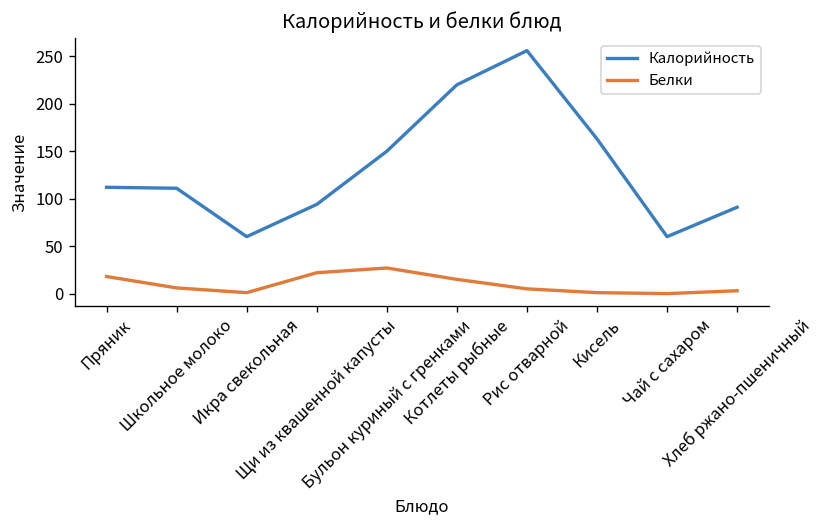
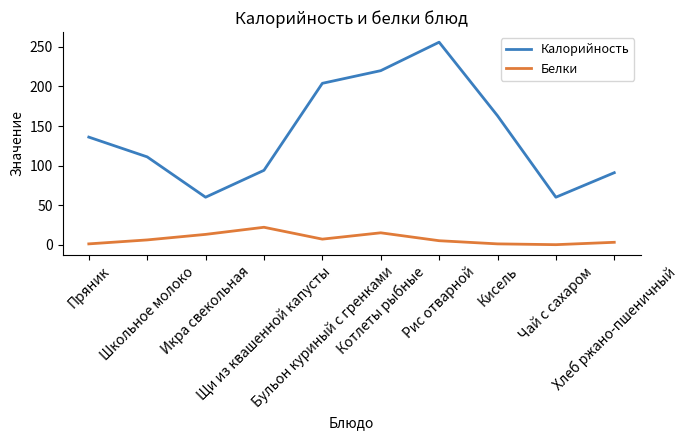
Калорийность, Пряник: 110 -> 140
Белки, Пряник: 20 -> 0
Белки, Икра свекольная: 0 -> 10
Калорийность, Бульон куриный с гренками: 150 -> 200
Белки, Бульон куриный с гренками: 30 -> 10
